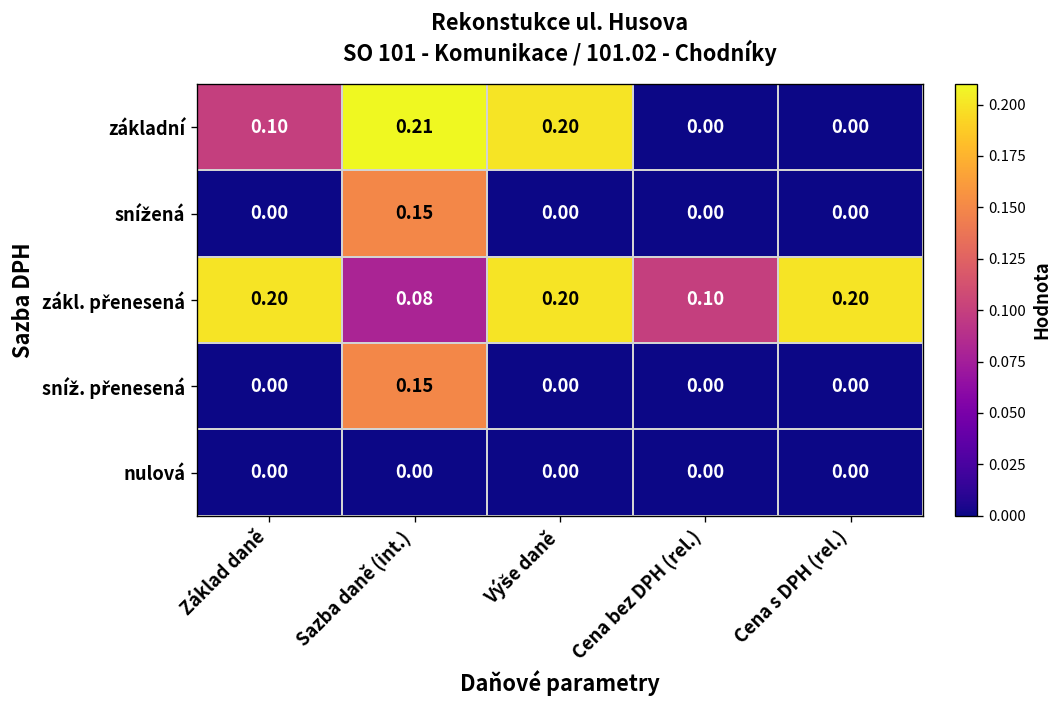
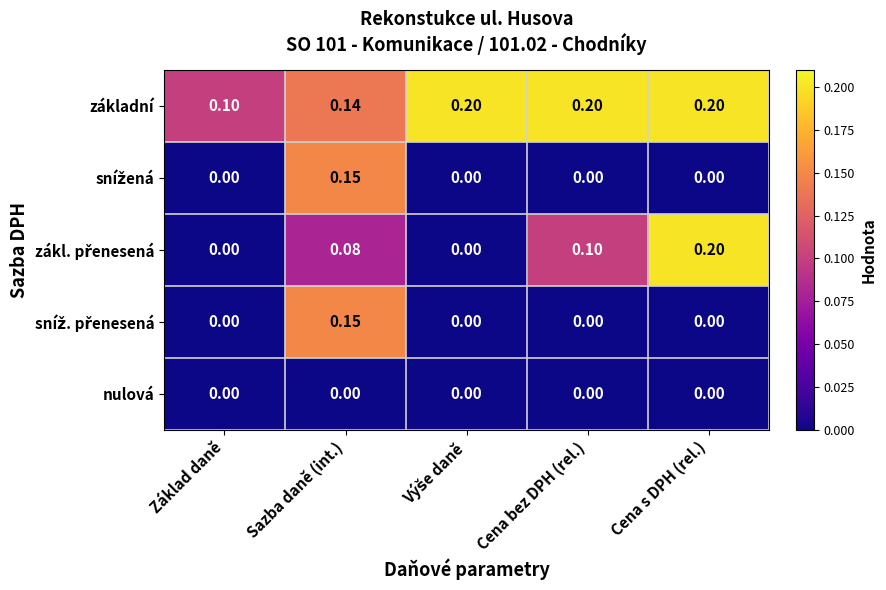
základní, Sazba daně (int.): 0.21 -> 0.14
základní, Cena bez DPH (rel.): 0.00 -> 0.20
základní, Cena s DPH (rel.): 0.00 -> 0.20
zákl. přenesená, Základ daně: 0.20 -> 0.00
zákl. přenesená, Výše daně: 0.20 -> 0.00
